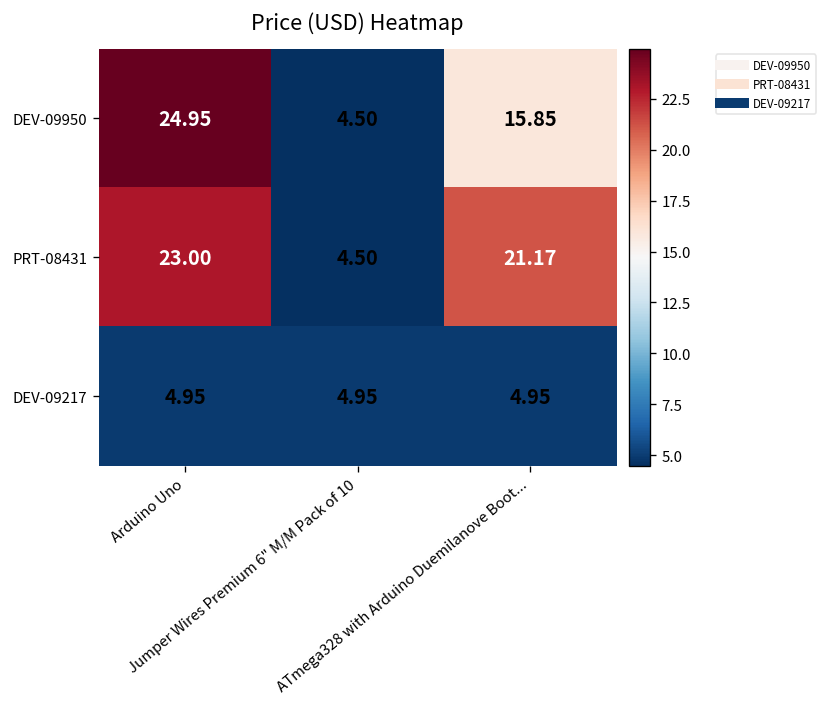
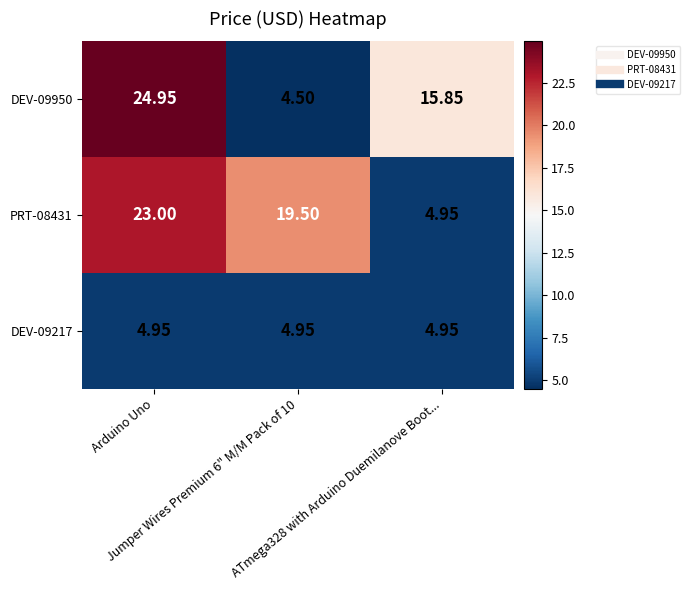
PRT-08431, Jumper Wires Premium 6" M/M Pack of 10: 4.50 -> 19.50
PRT-08431, ATmega328 with Arduino Duemilanove Boot...: 21.17 -> 4.95
